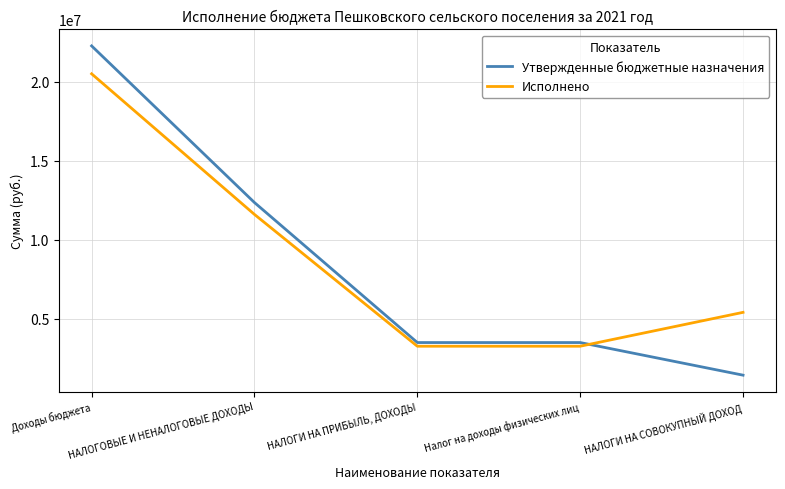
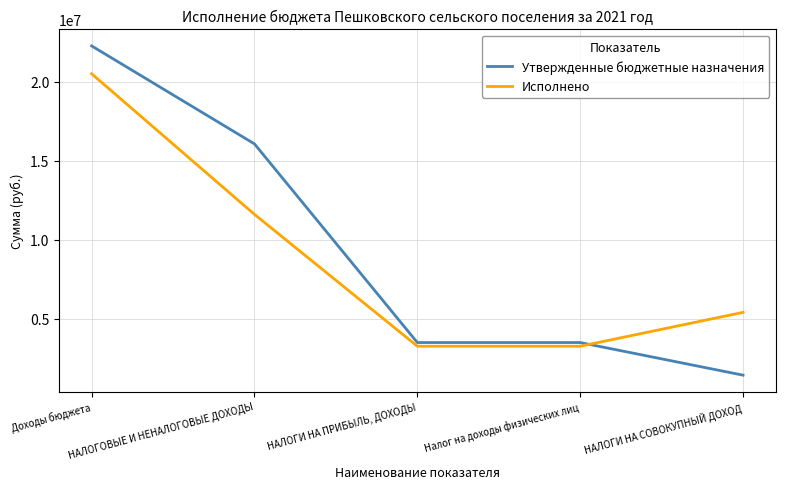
Утвержденные бюджетные назначения, НАЛОГОВЫЕ И НЕНАЛОГОВЫЕ ДОХОДЫ: 12400000 -> 16100000
